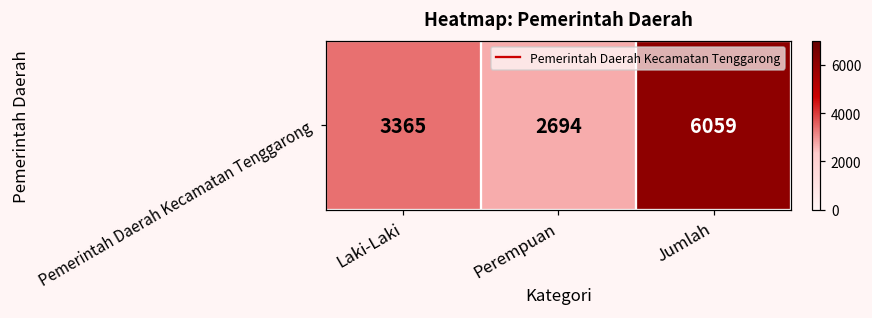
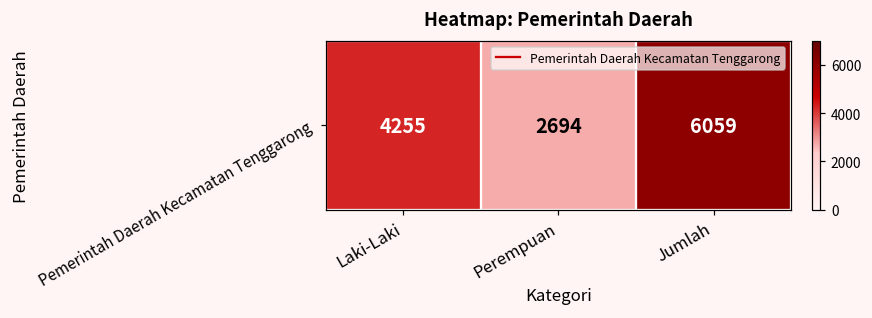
Pemerintah Daerah Kecamatan Tenggarong, Laki-Laki: 3365 -> 4255
